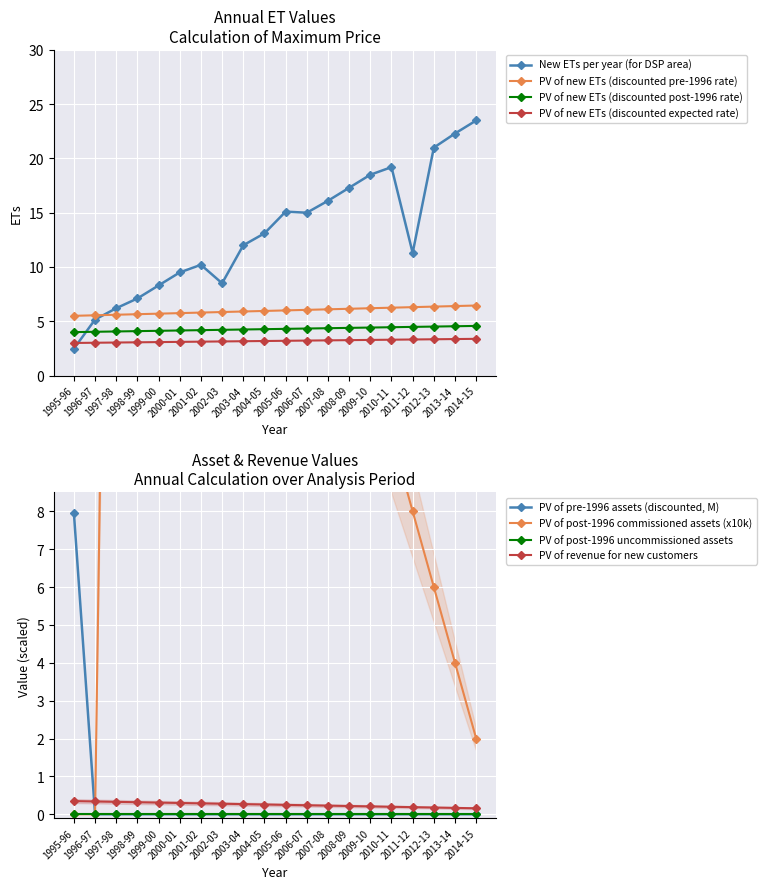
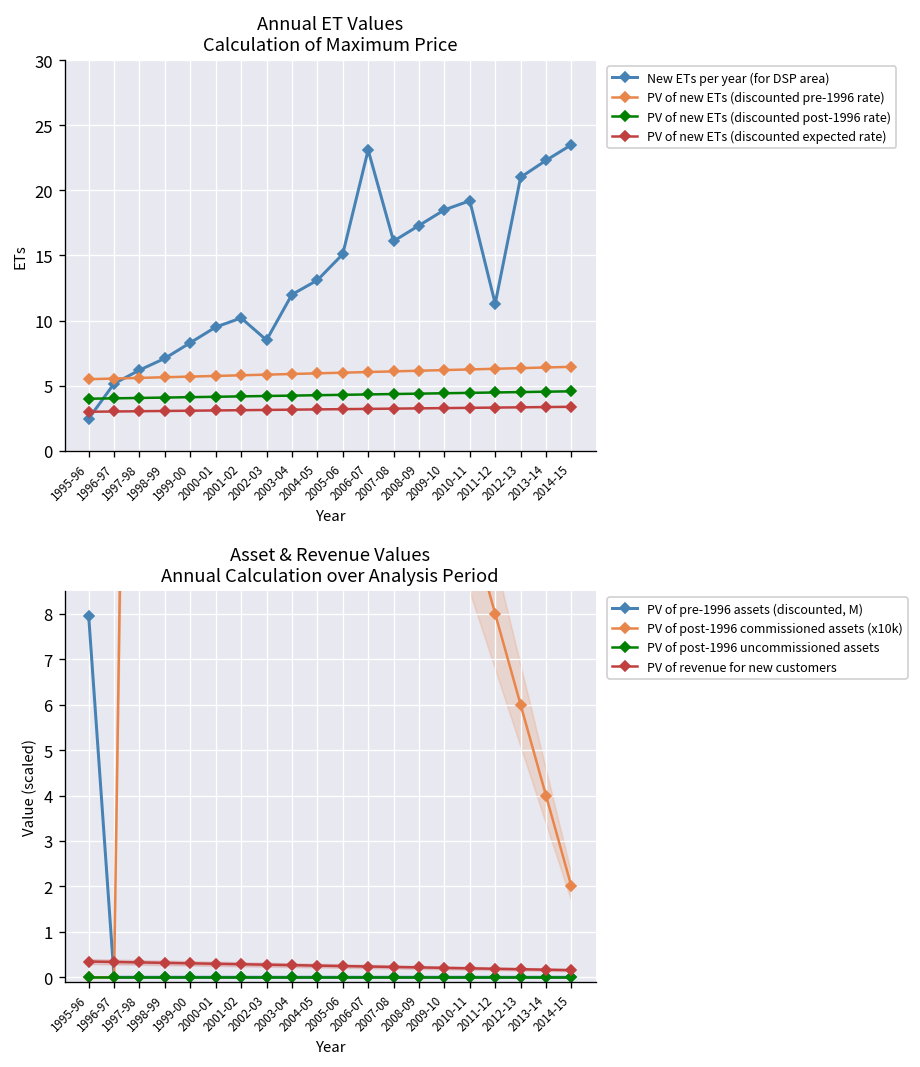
Annual ET Values Calculation of Maximum Price, New ETs per year (for DSP area), 2006-07: 15.0 -> 23.1
